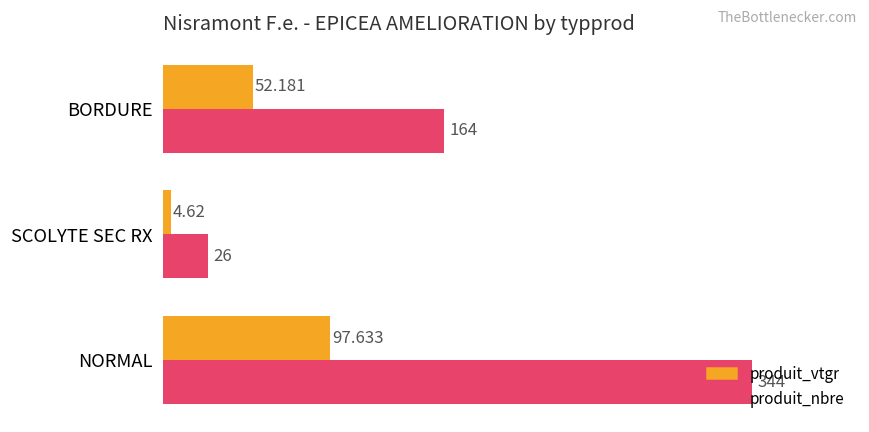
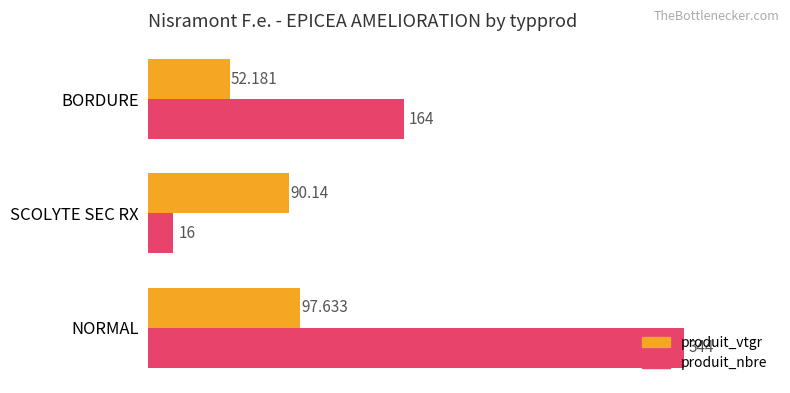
produit_vtgr, SCOLYTE SEC RX: 4.62 -> 90.14
produit_nbre, SCOLYTE SEC RX: 26 -> 16
